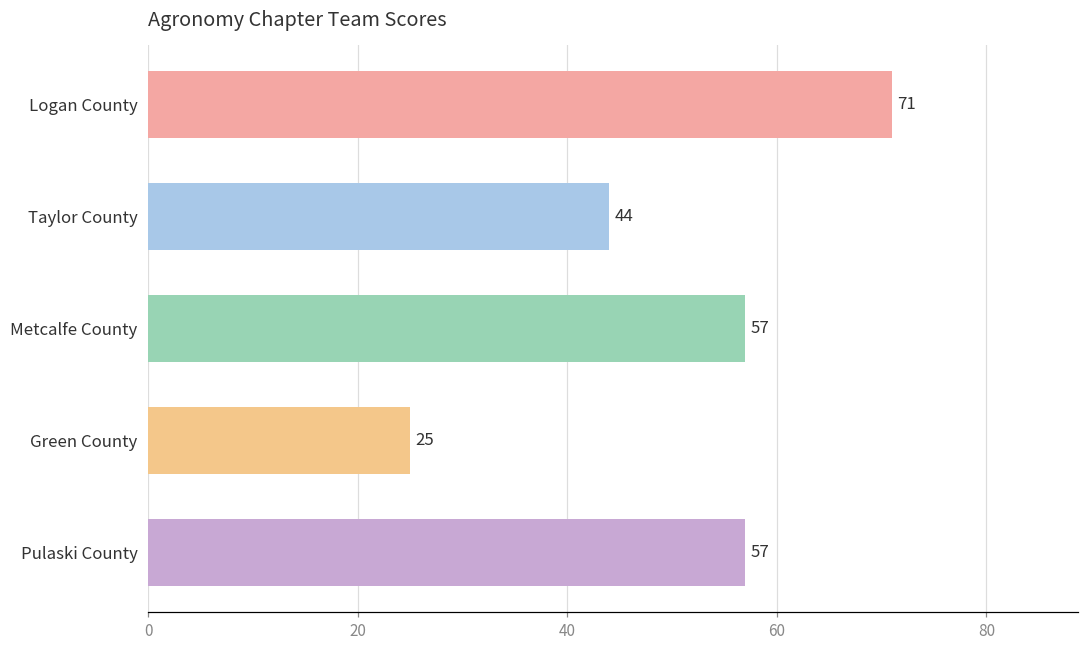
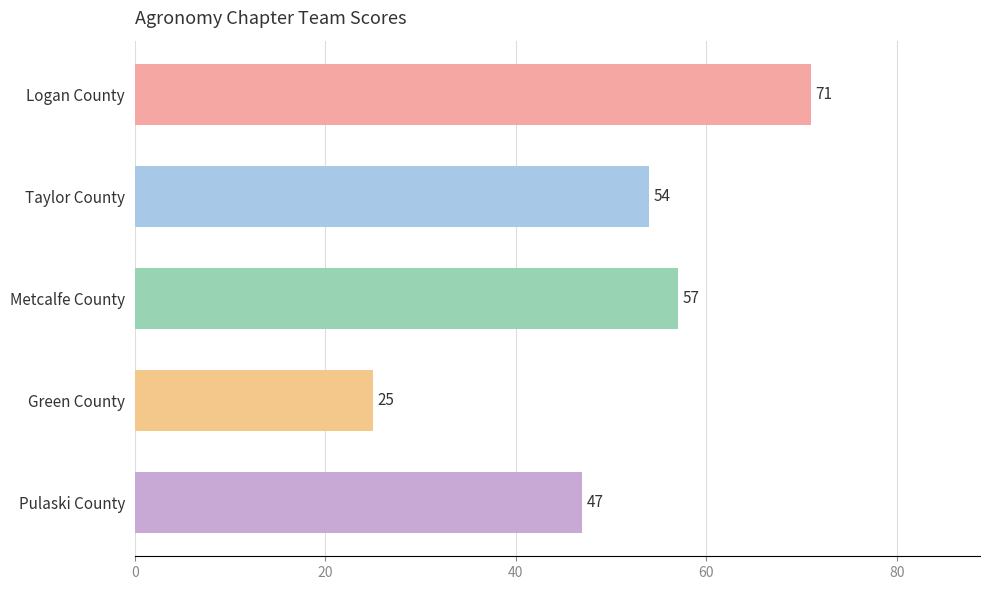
Taylor County: 44 -> 54
Pulaski County: 57 -> 47
